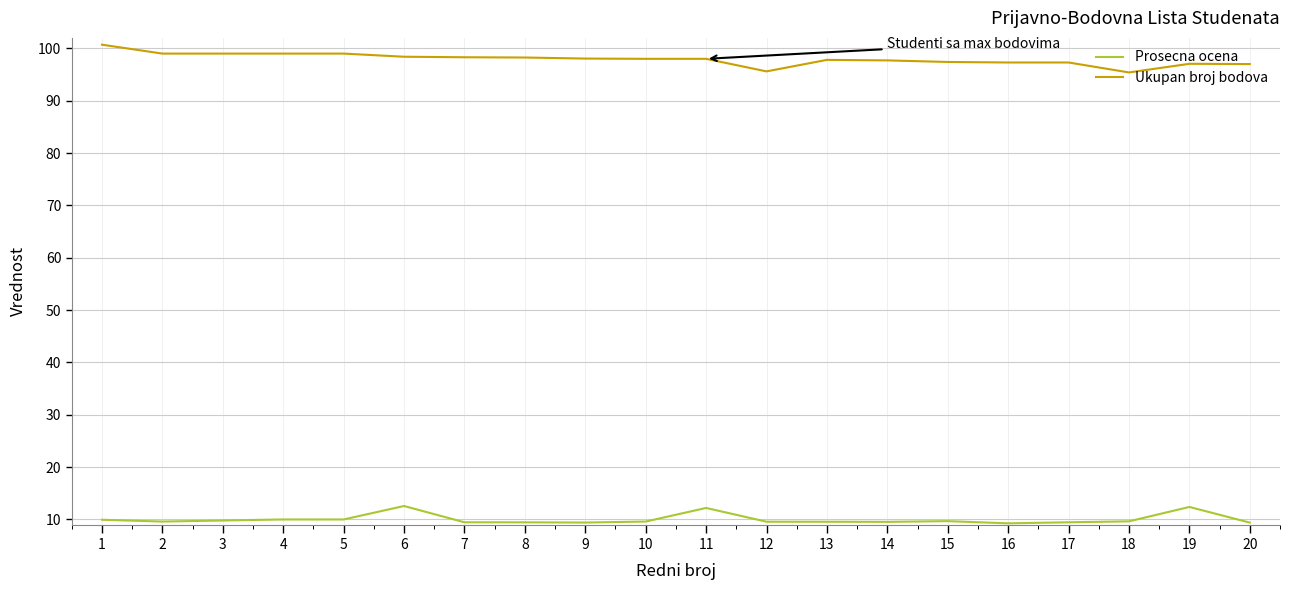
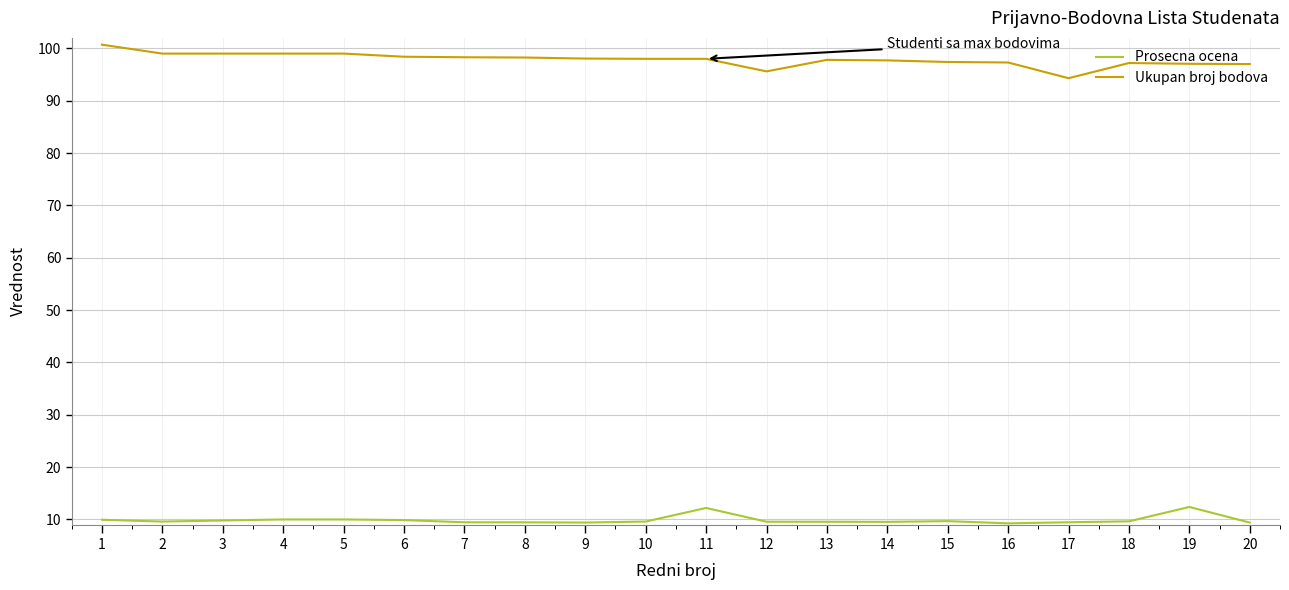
Prosecna ocena, 6: 13 -> 10
Ukupan broj bodova, 17: 97 -> 94
Ukupan broj bodova, 18: 95 -> 97
